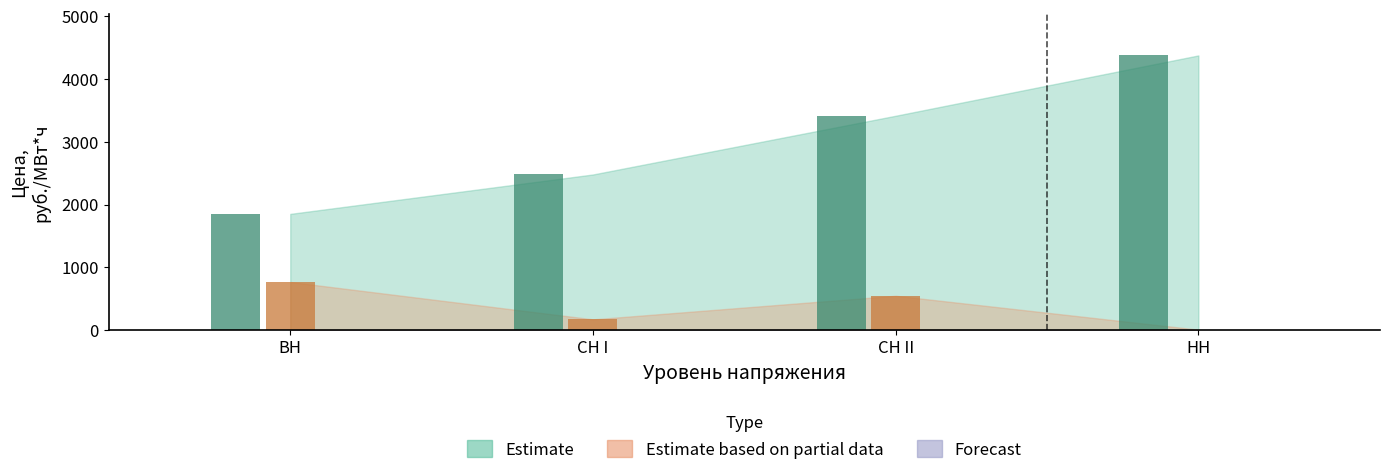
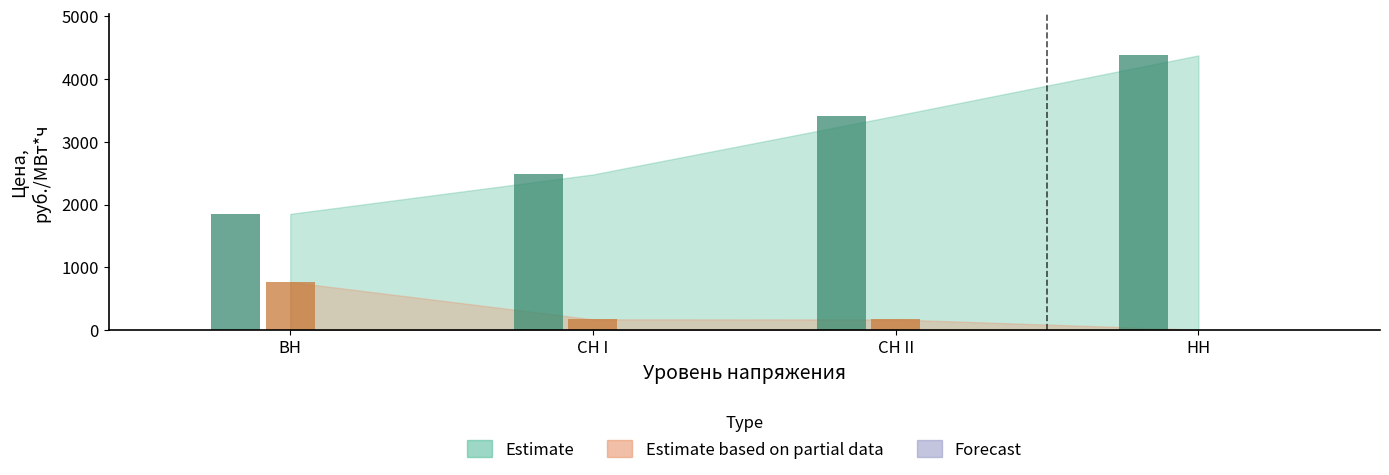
Estimate based on partial data, СН II: 600 -> 200
